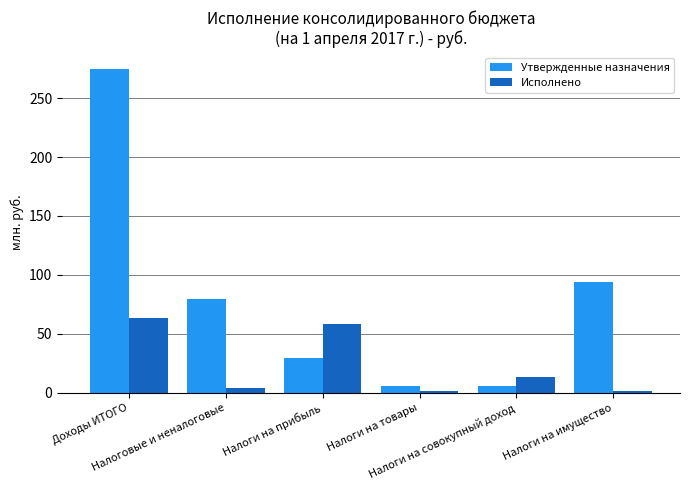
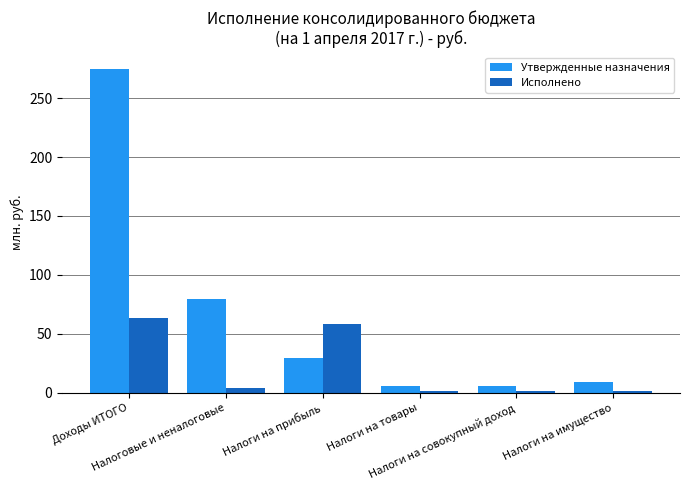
Исполнено, Налоги на совокупный доход: 14 -> 2
Утвержденные назначения, Налоги на имущество: 94 -> 9
